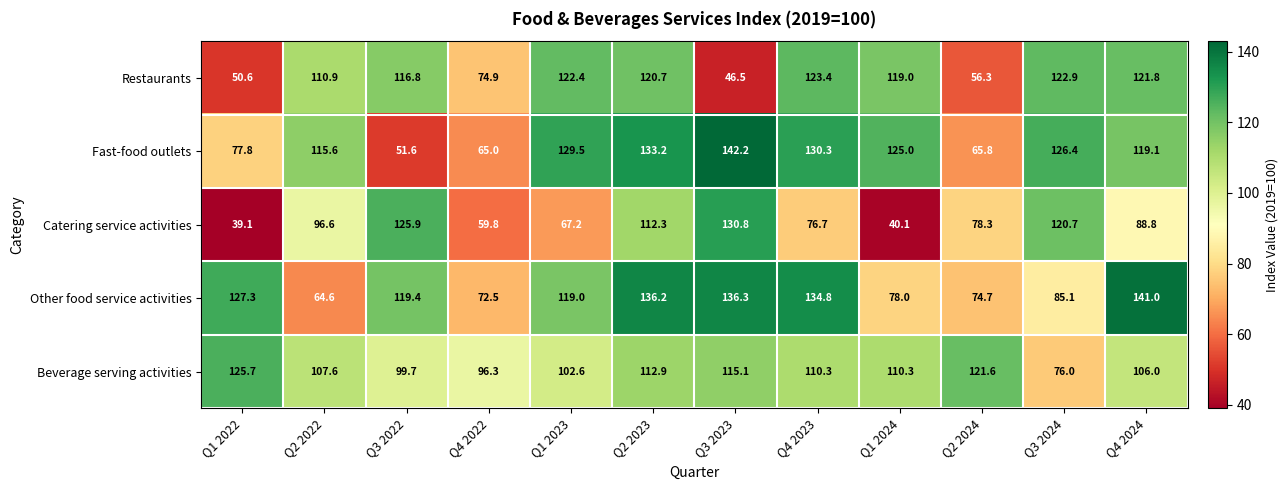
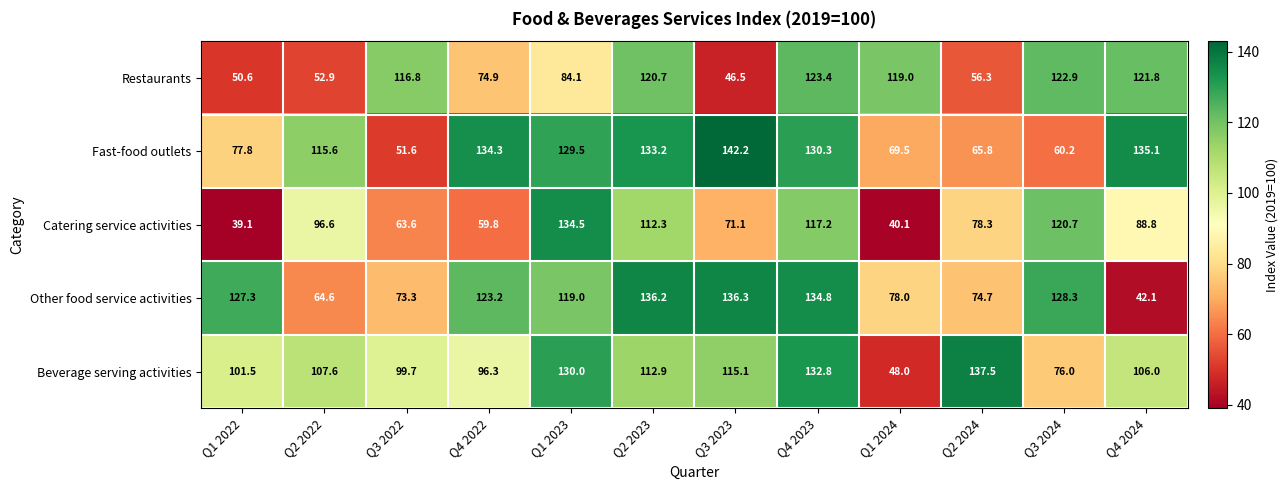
Restaurants, Q2 2022: 110.9 -> 52.9
Restaurants, Q1 2023: 122.4 -> 84.1
Fast-food outlets, Q4 2022: 65.0 -> 134.3
Fast-food outlets, Q1 2024: 125.0 -> 69.5
Fast-food outlets, Q3 2024: 126.4 -> 60.2
Fast-food outlets, Q4 2024: 119.1 -> 135.1
Catering service activities, Q3 2022: 125.9 -> 63.6
Catering service activities, Q1 2023: 67.2 -> 134.5
Catering service activities, Q3 2023: 130.8 -> 71.1
Catering service activities, Q4 2023: 76.7 -> 117.2
Other food service activities, Q3 2022: 119.4 -> 73.3
Other food service activities, Q4 2022: 72.5 -> 123.2
Other food service activities, Q3 2024: 85.1 -> 128.3
Other food service activities, Q4 2024: 141.0 -> 42.1
Beverage serving activities, Q1 2022: 125.7 -> 101.5
Beverage serving activities, Q1 2023: 102.6 -> 130.0
Beverage serving activities, Q4 2023: 110.3 -> 132.8
Beverage serving activities, Q1 2024: 110.3 -> 48.0
Beverage serving activities, Q2 2024: 121.6 -> 137.5
